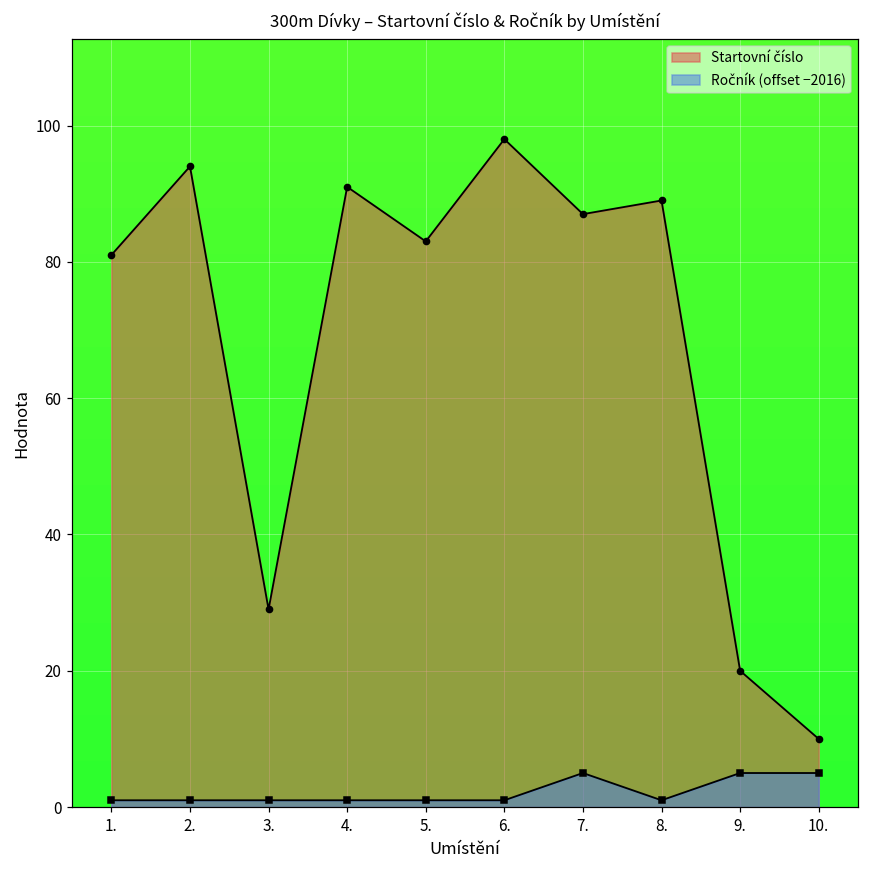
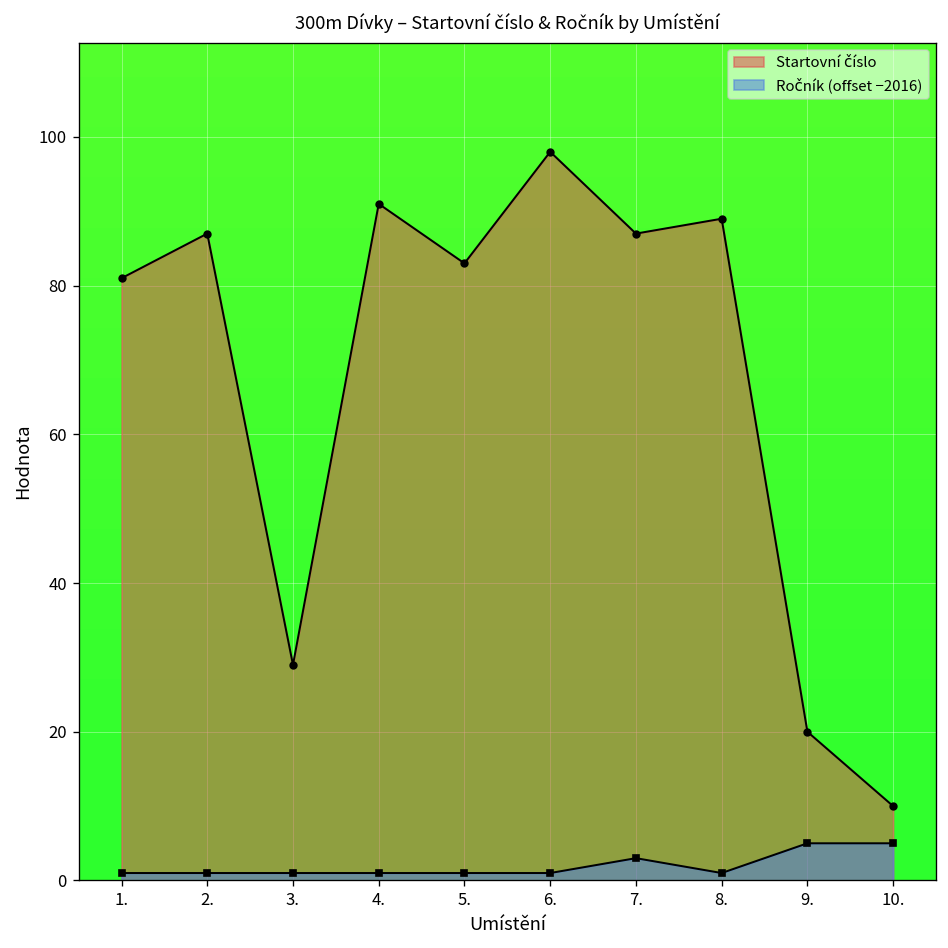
Startovní číslo, 2.: 94 -> 87
Ročník (offset −2016), 7.: 5 -> 3
